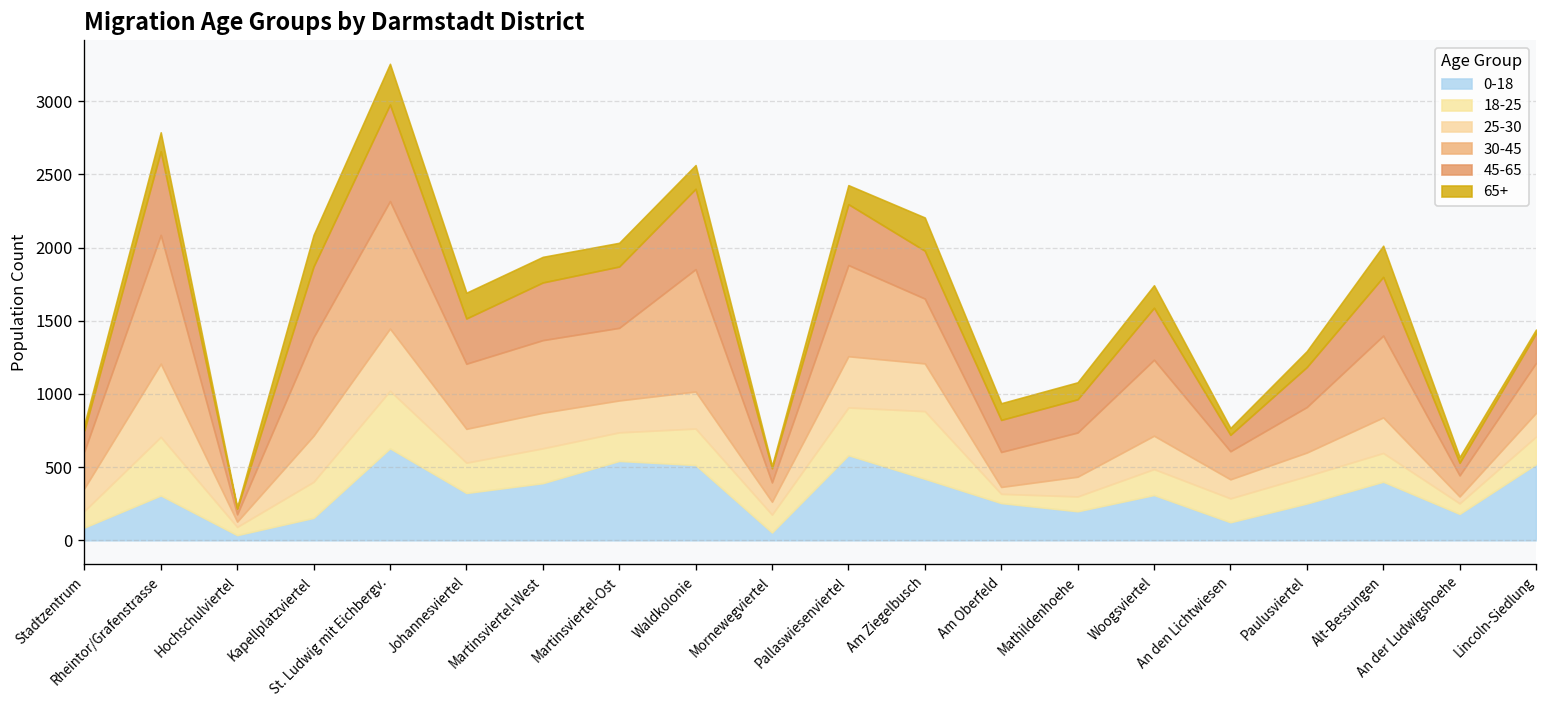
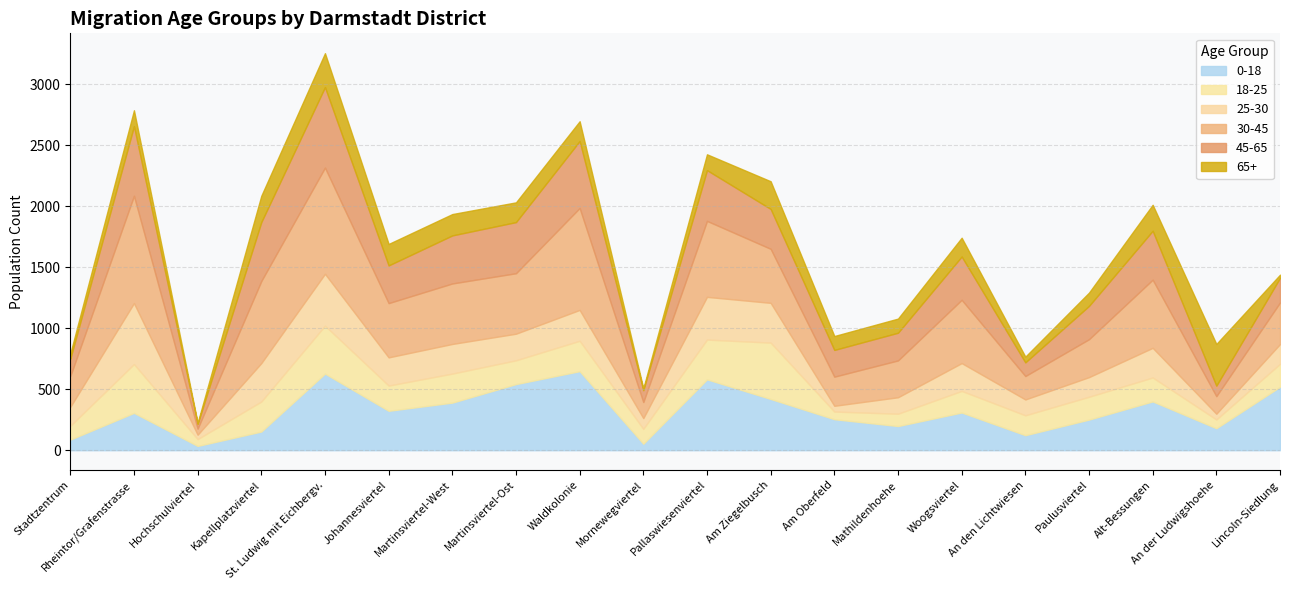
0-18, Waldkolonie: 510 -> 650
65+, An der Ludwigshoehe: 40 -> 340
